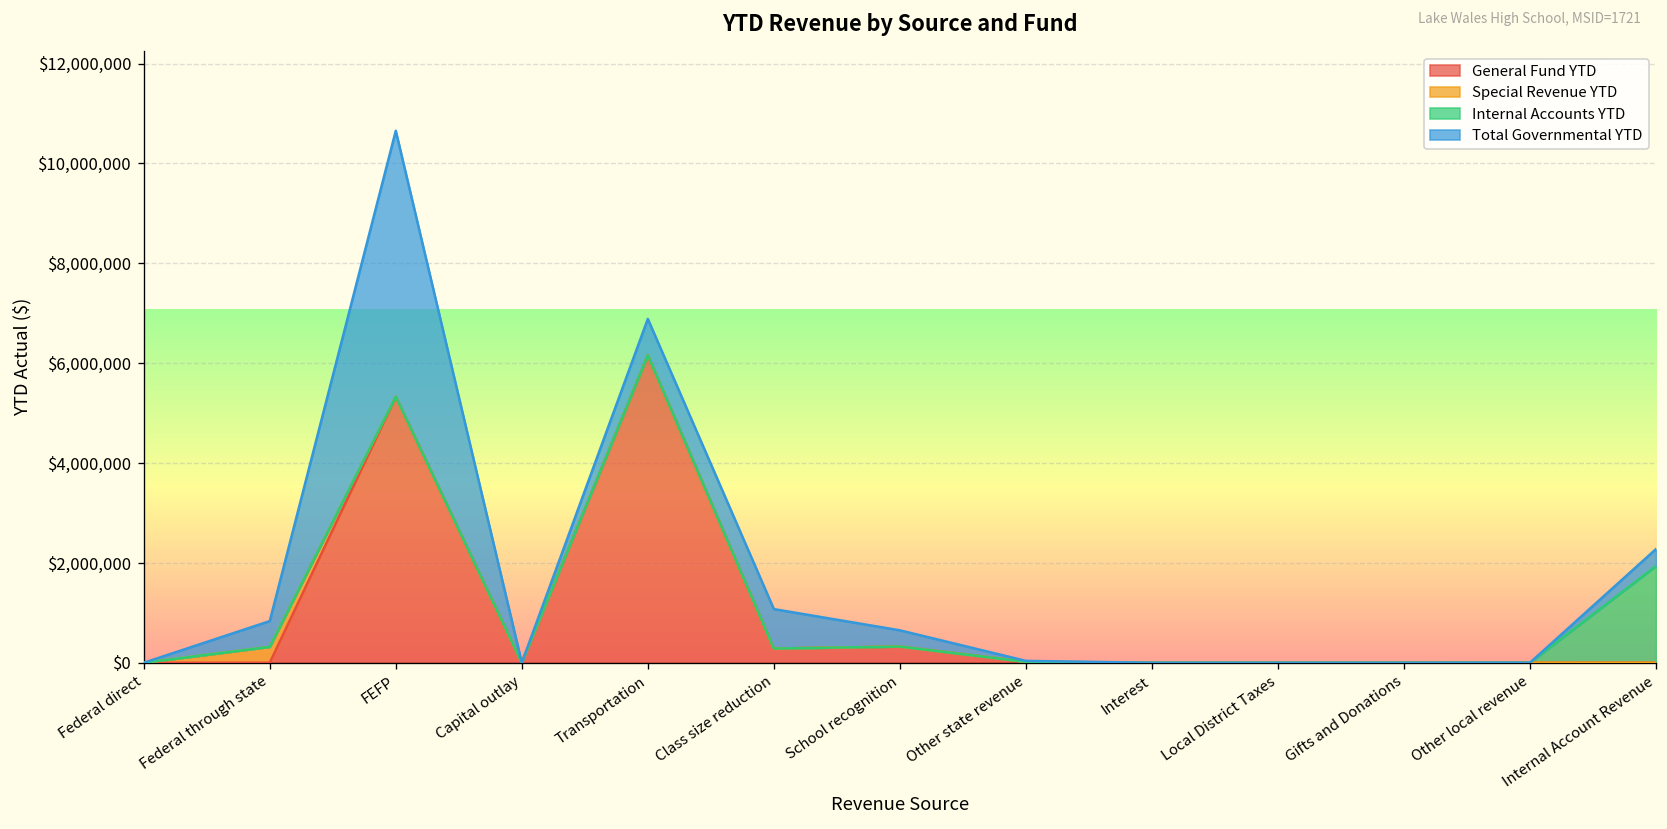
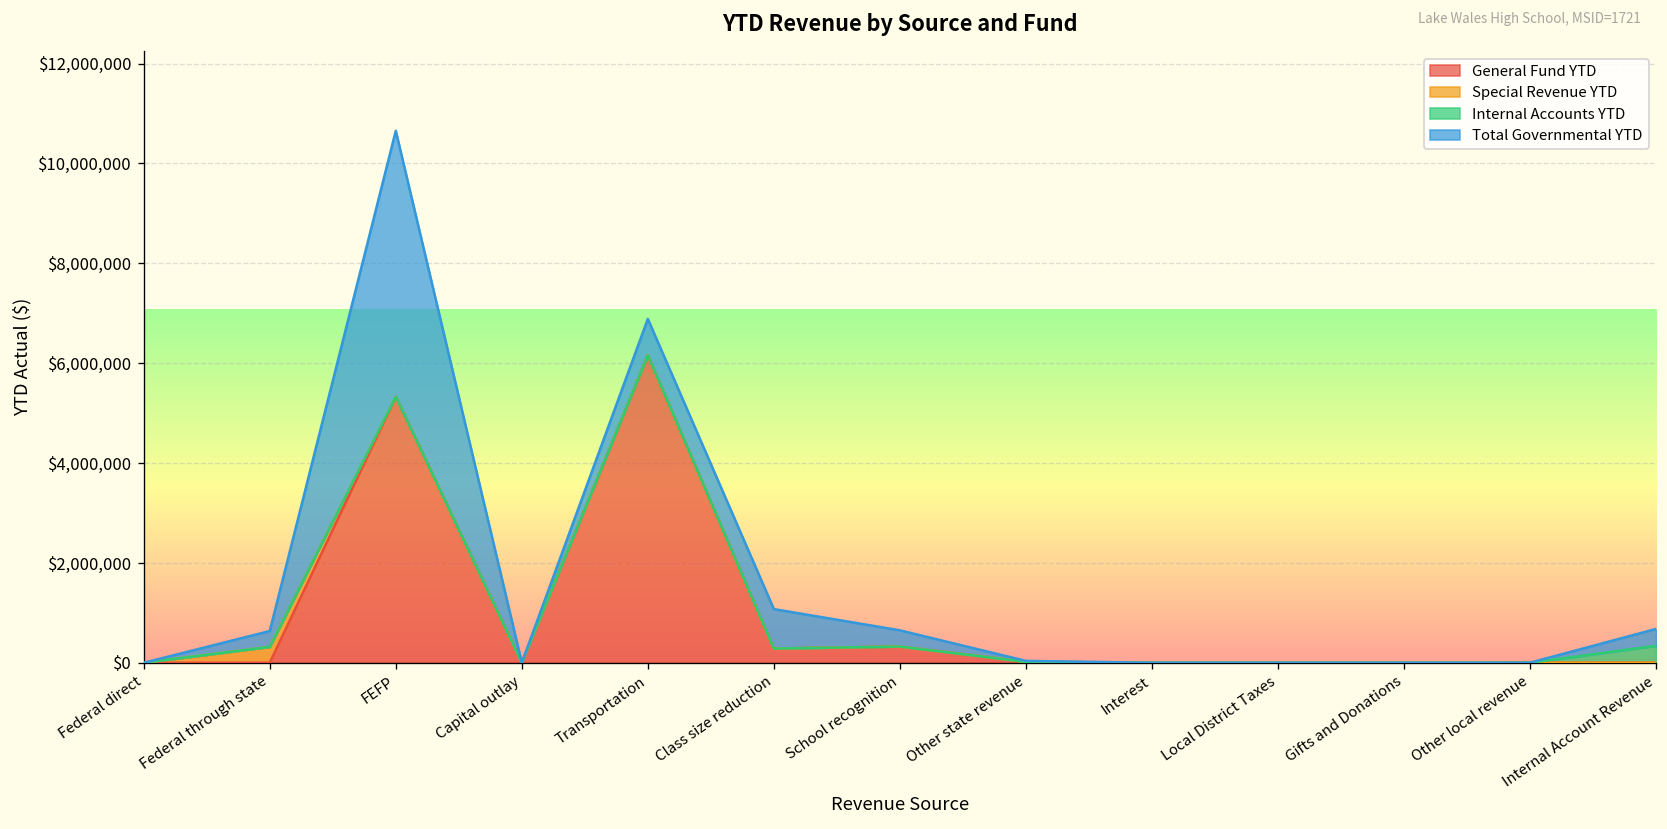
Total Governmental YTD, Federal through state: $500,000 -> $300,000
Internal Accounts YTD, Internal Account Revenue: $1,900,000 -> $300,000
